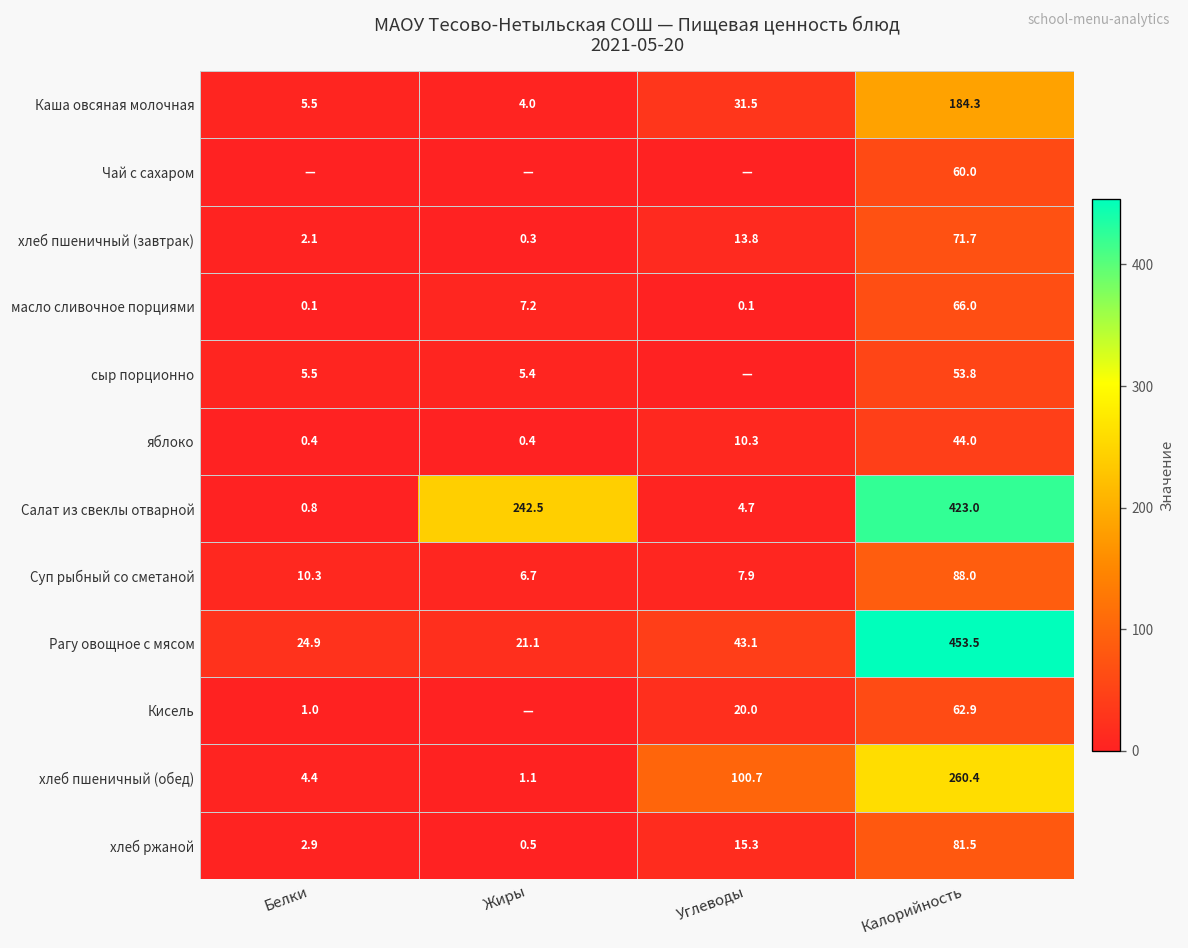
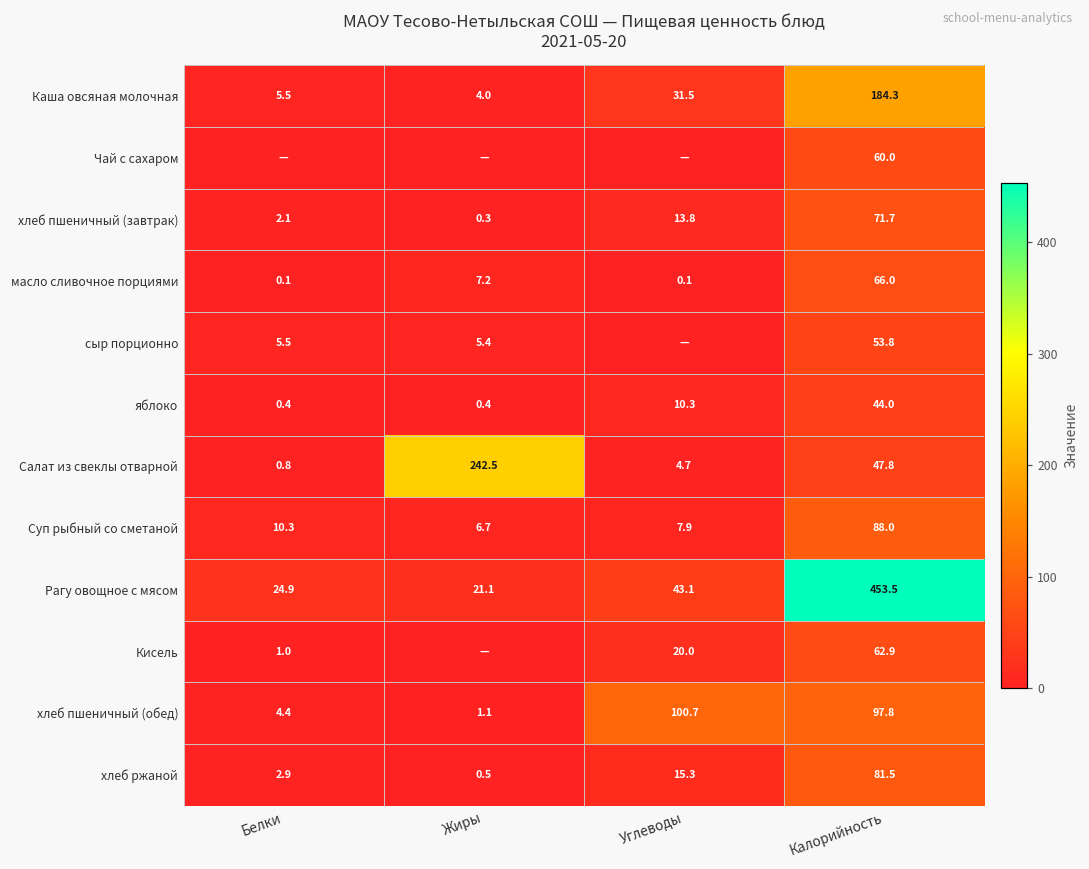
Салат из свеклы отварной, Калорийность: 423.0 -> 47.8
хлеб пшеничный (обед), Калорийность: 260.4 -> 97.8
